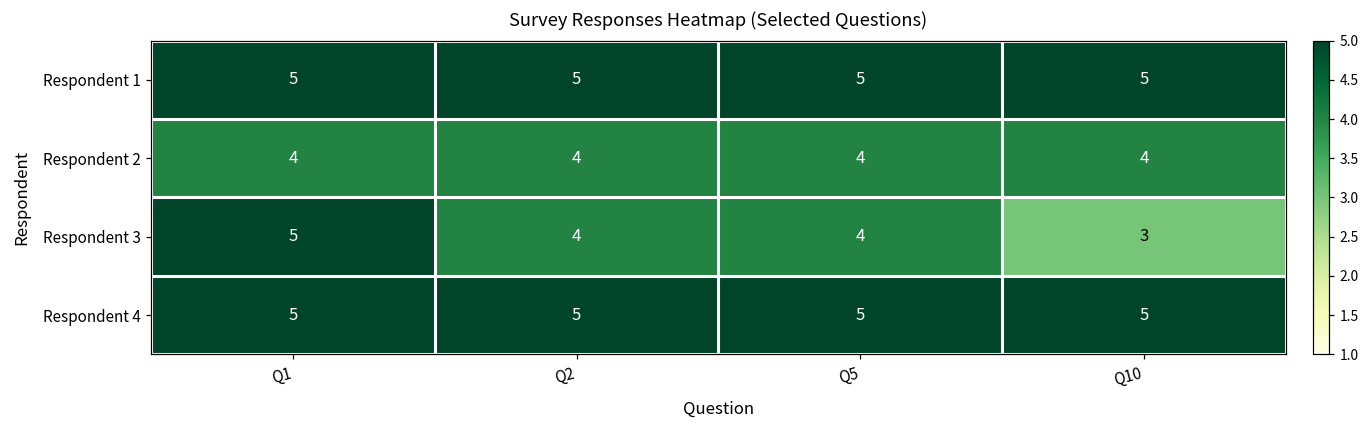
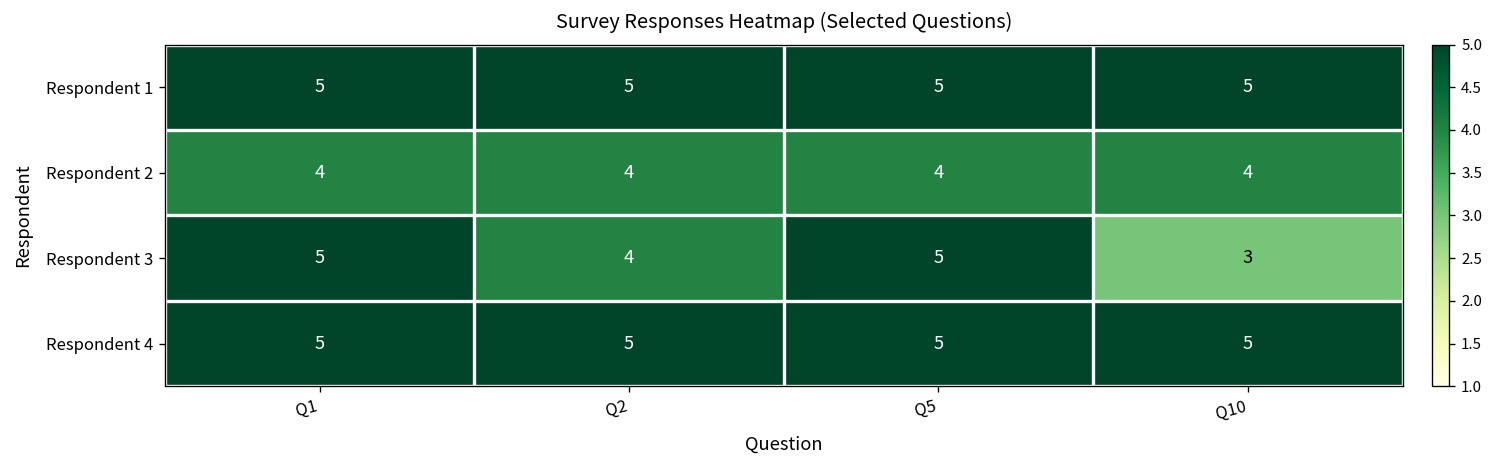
Respondent 3, Q5: 4 -> 5
